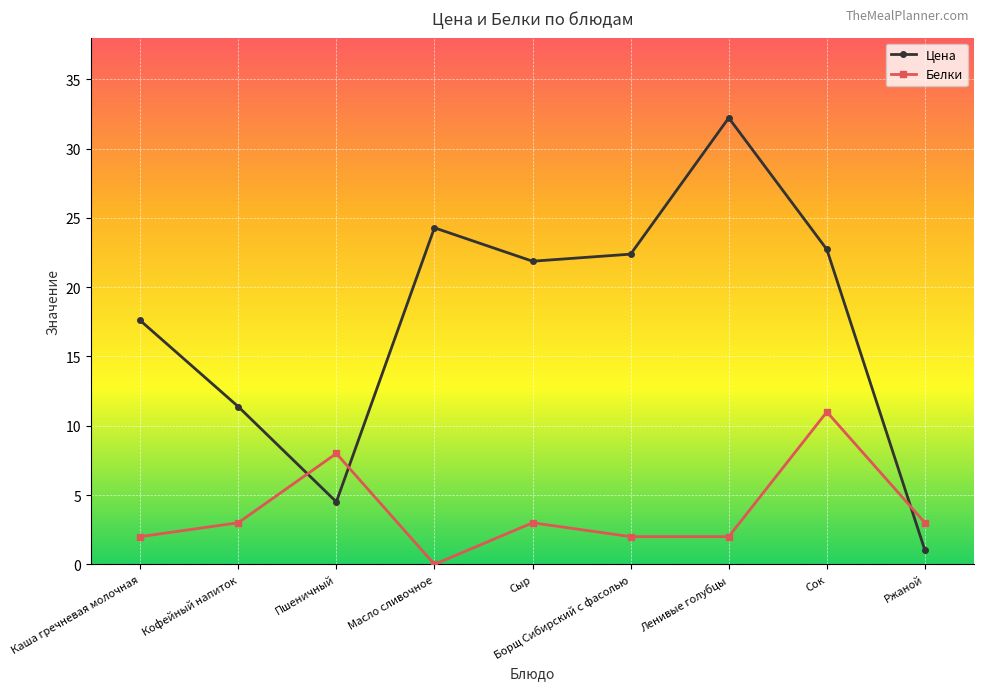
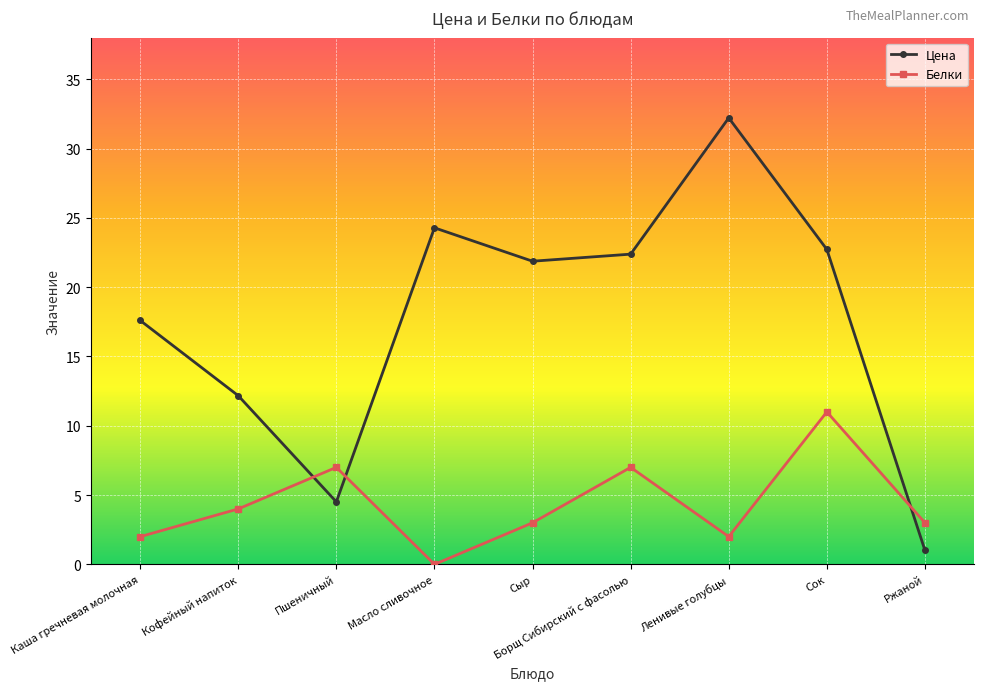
Цена, Кофейный напиток: 11.4 -> 12.2
Белки, Кофейный напиток: 3 -> 4
Белки, Пшеничный: 8 -> 7
Белки, Борщ Сибирский с фасолью: 2 -> 7
